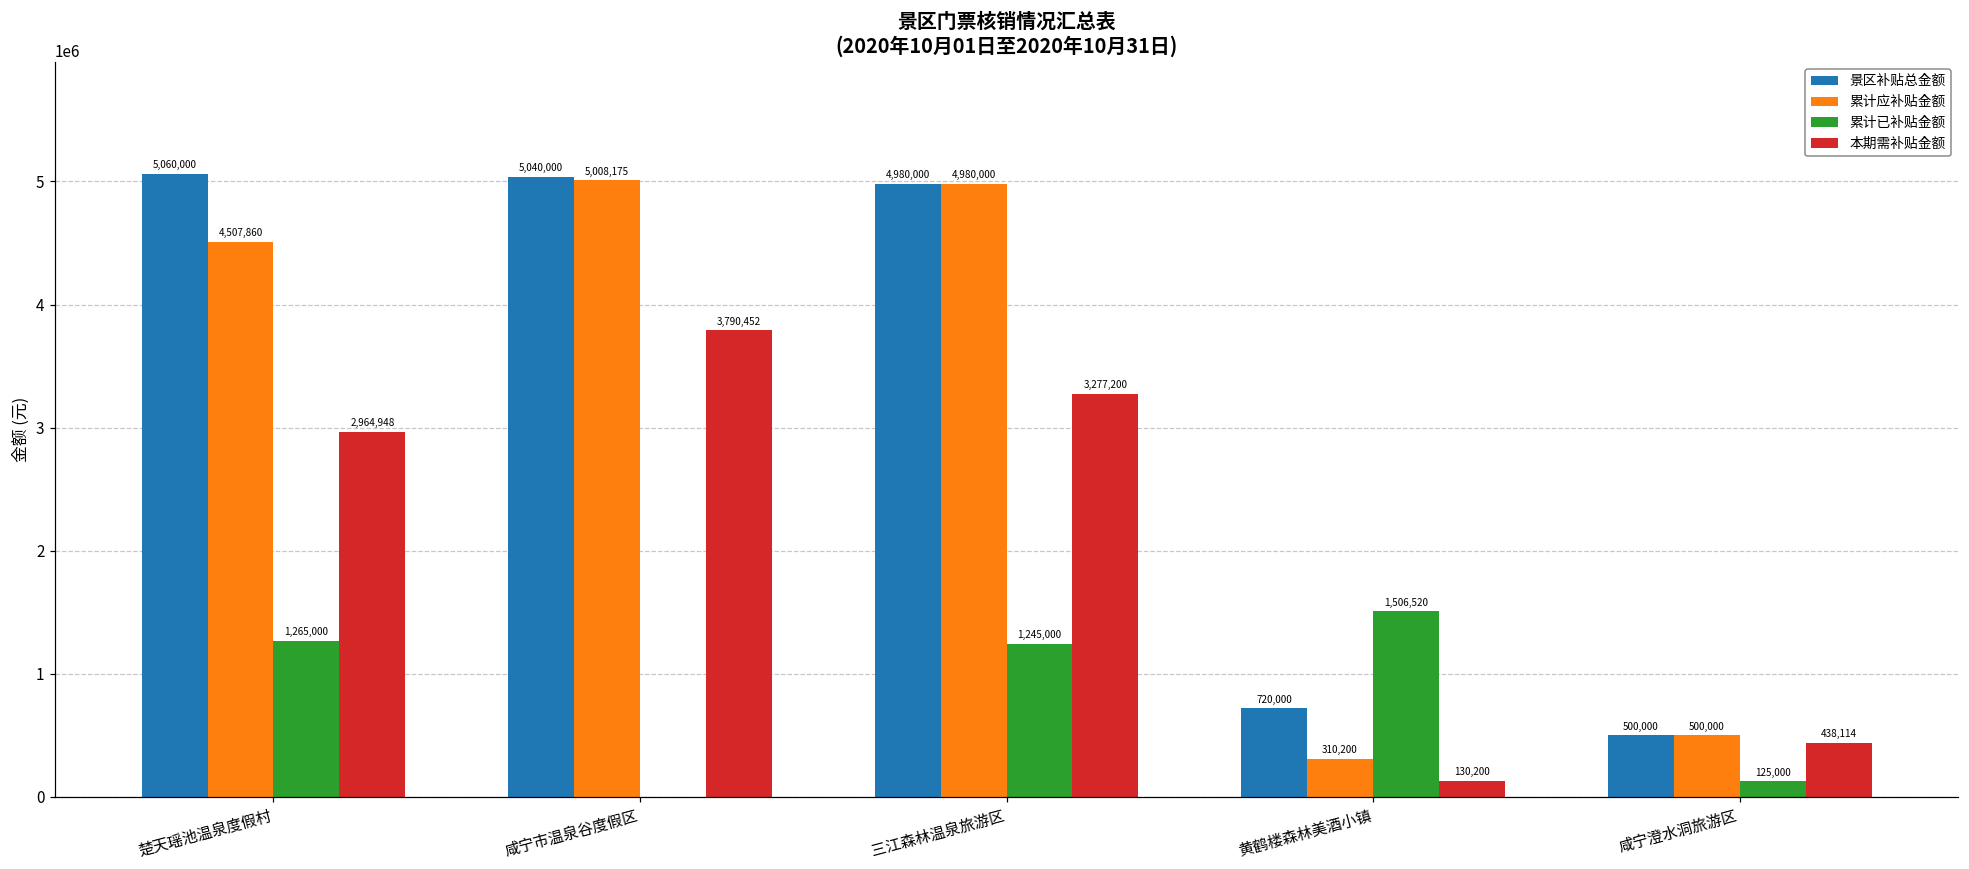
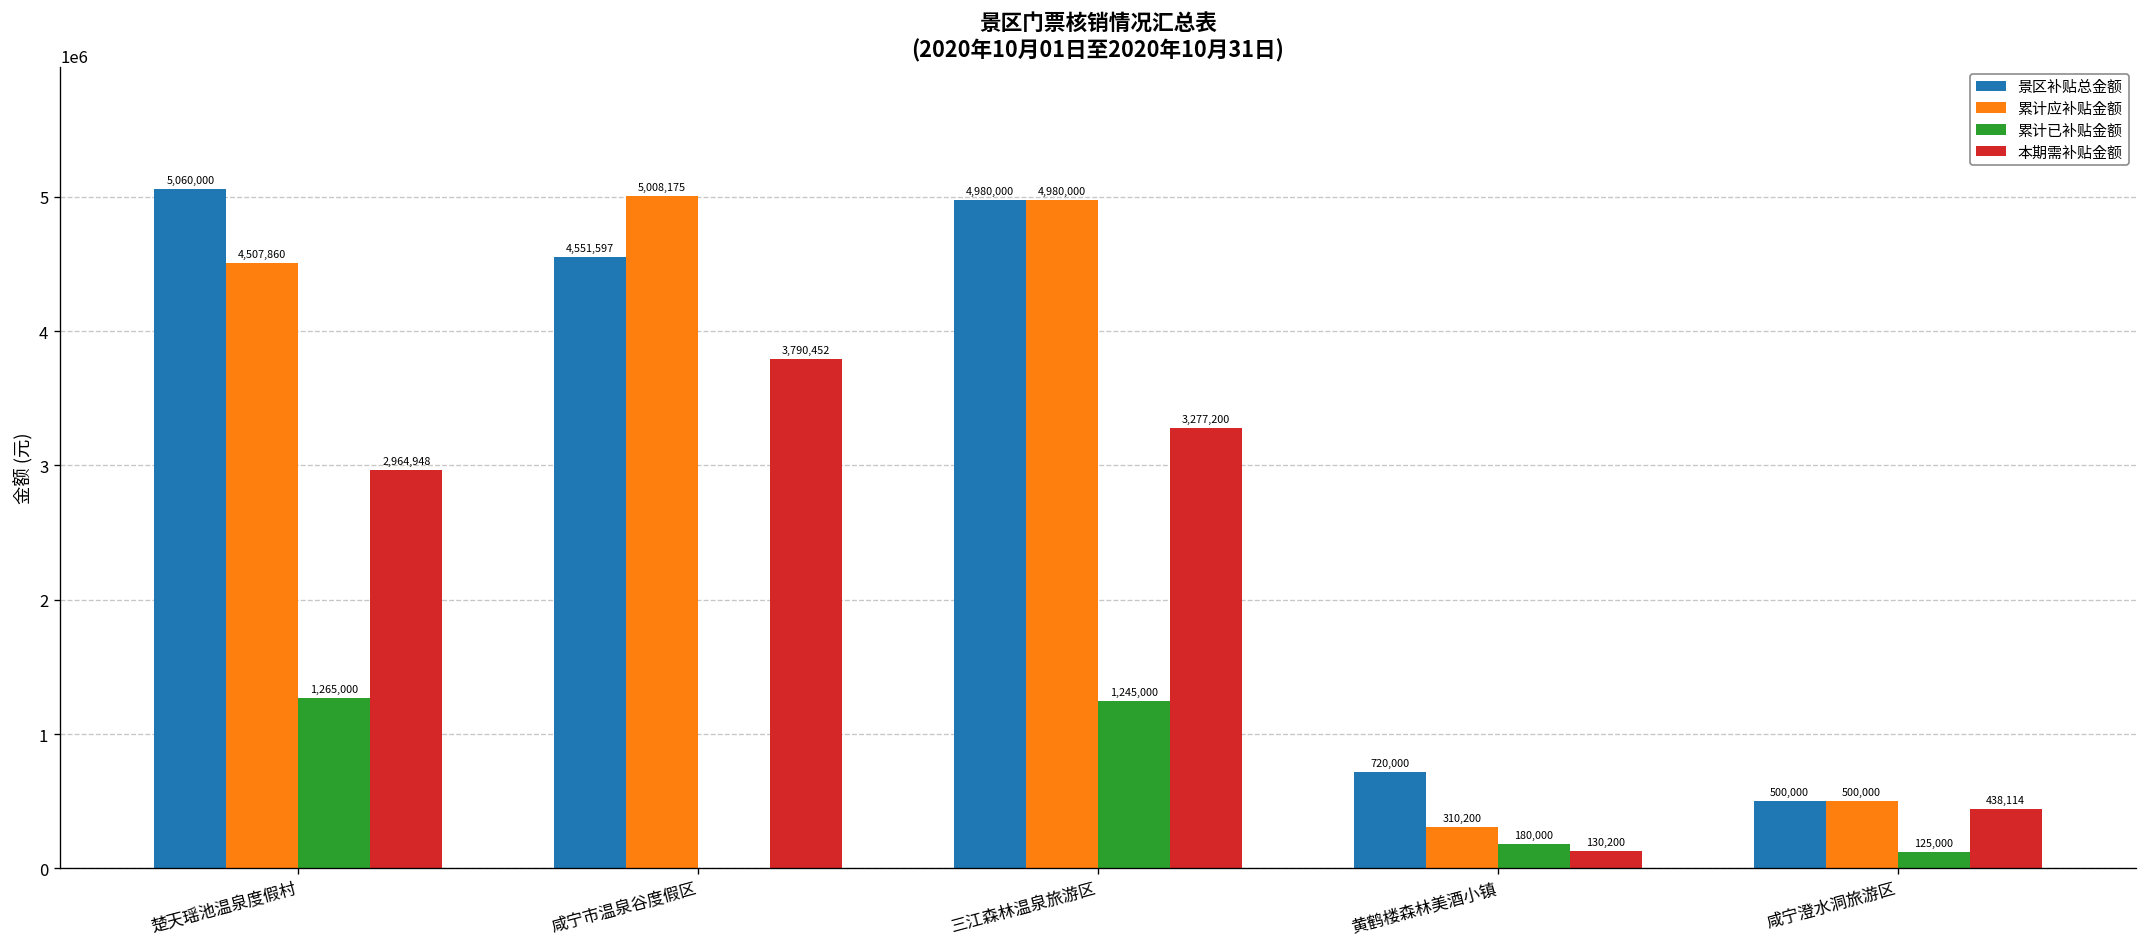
景区补贴总金额, 咸宁市温泉谷度假区: 5,040,000 -> 4,551,597
累计已补贴金额, 黄鹤楼森林美酒小镇: 1,506,520 -> 180,000
